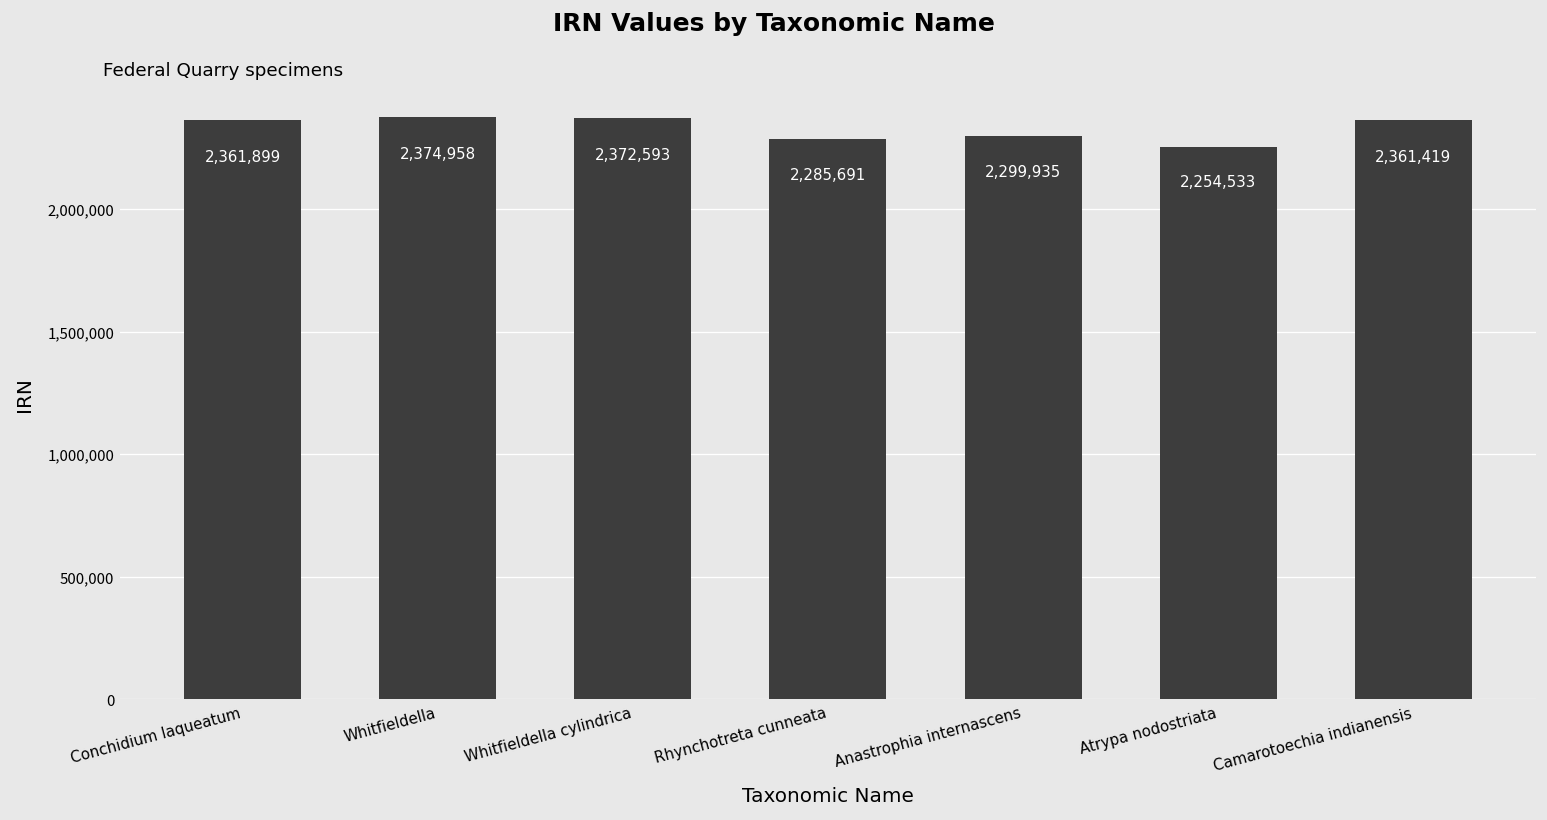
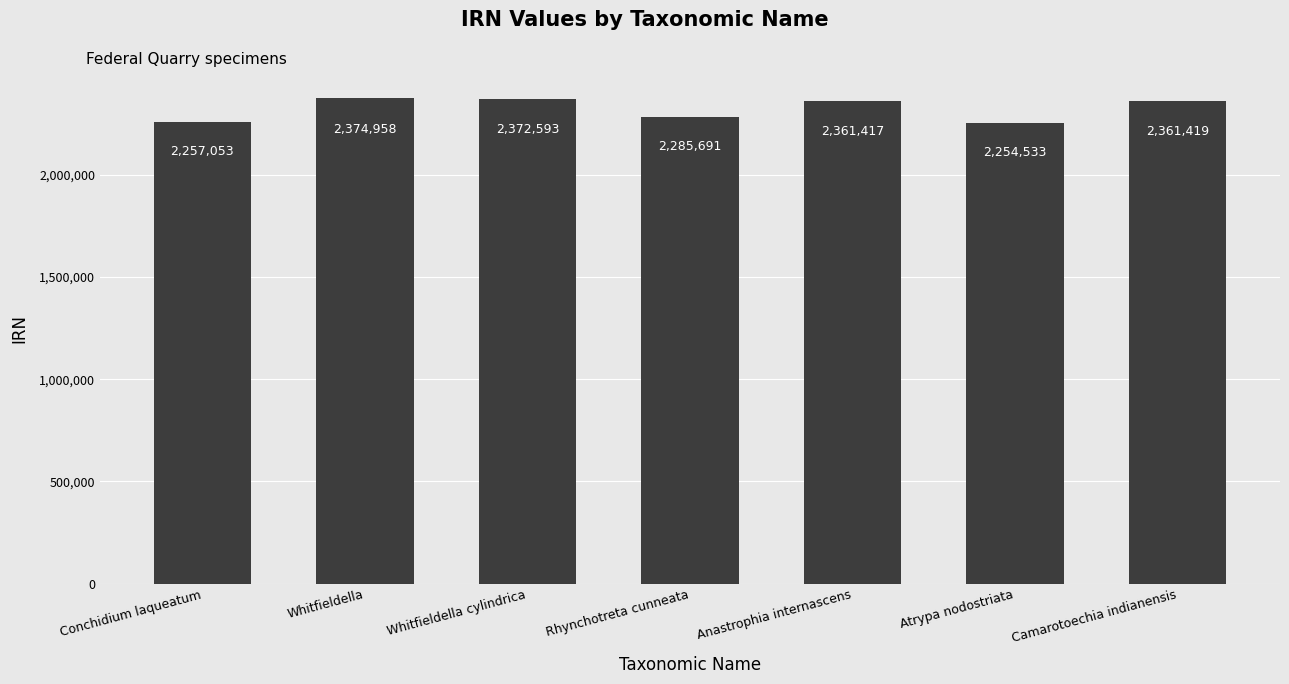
Conchidium laqueatum: 2,361,899 -> 2,257,053
Anastrophia internascens: 2,299,935 -> 2,361,417
